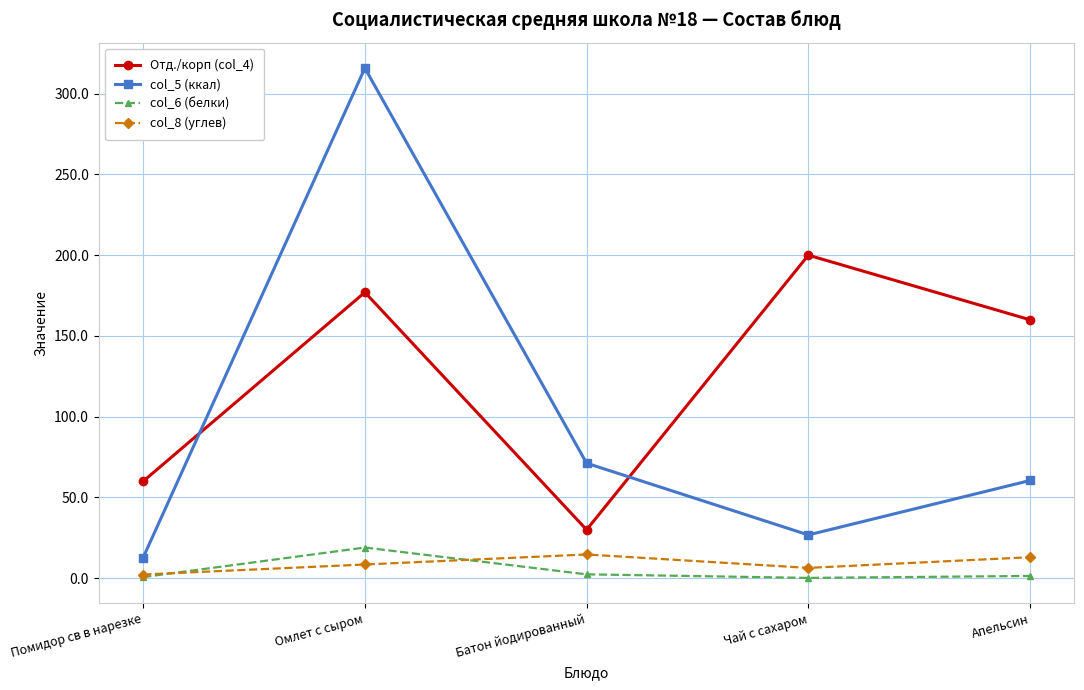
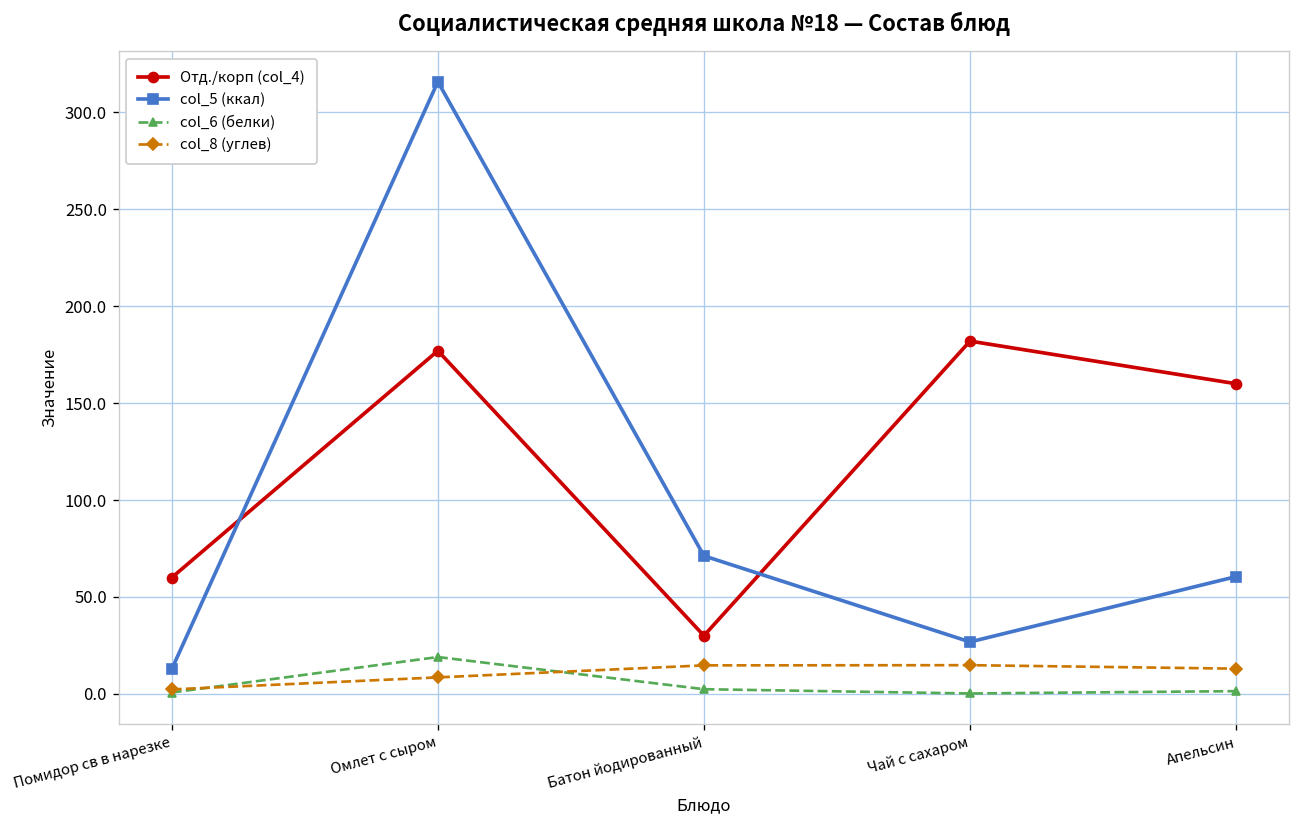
Отд./корп (col_4), Чай с сахаром: 200 -> 182
col_8 (углев), Чай с сахаром: 6 -> 15
